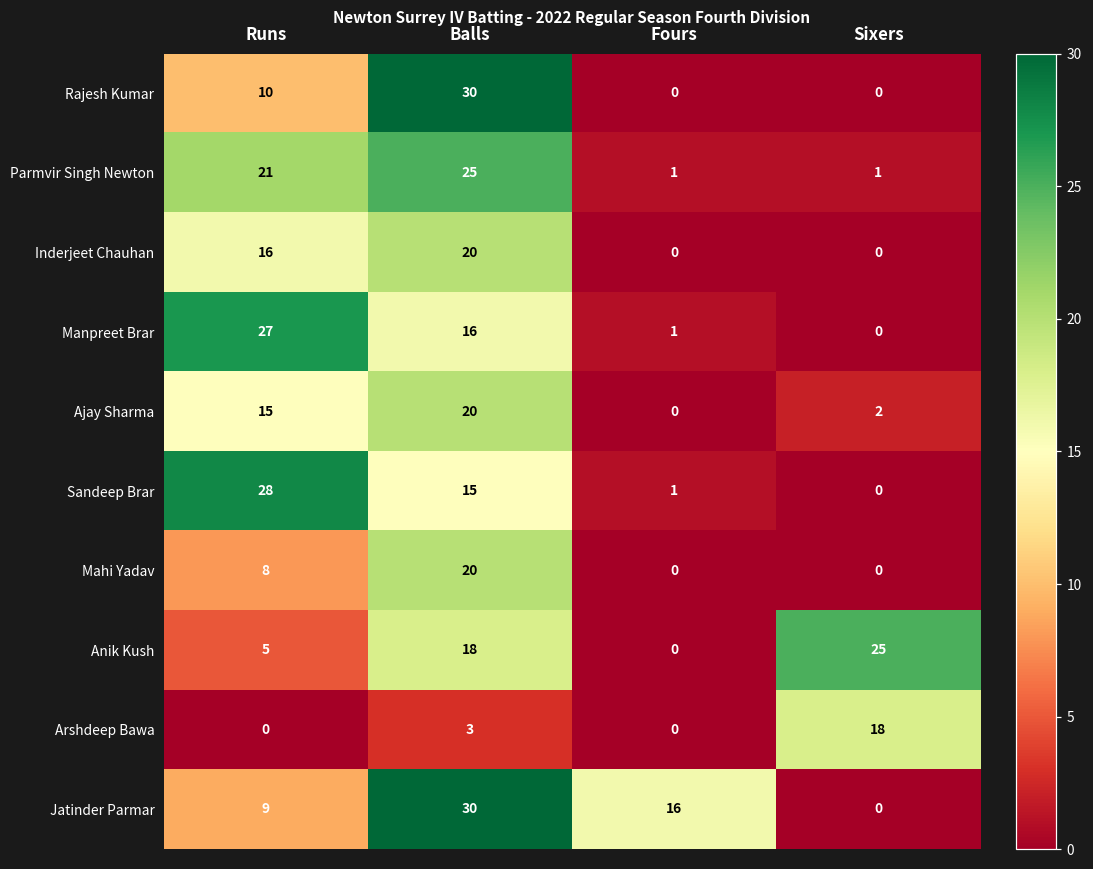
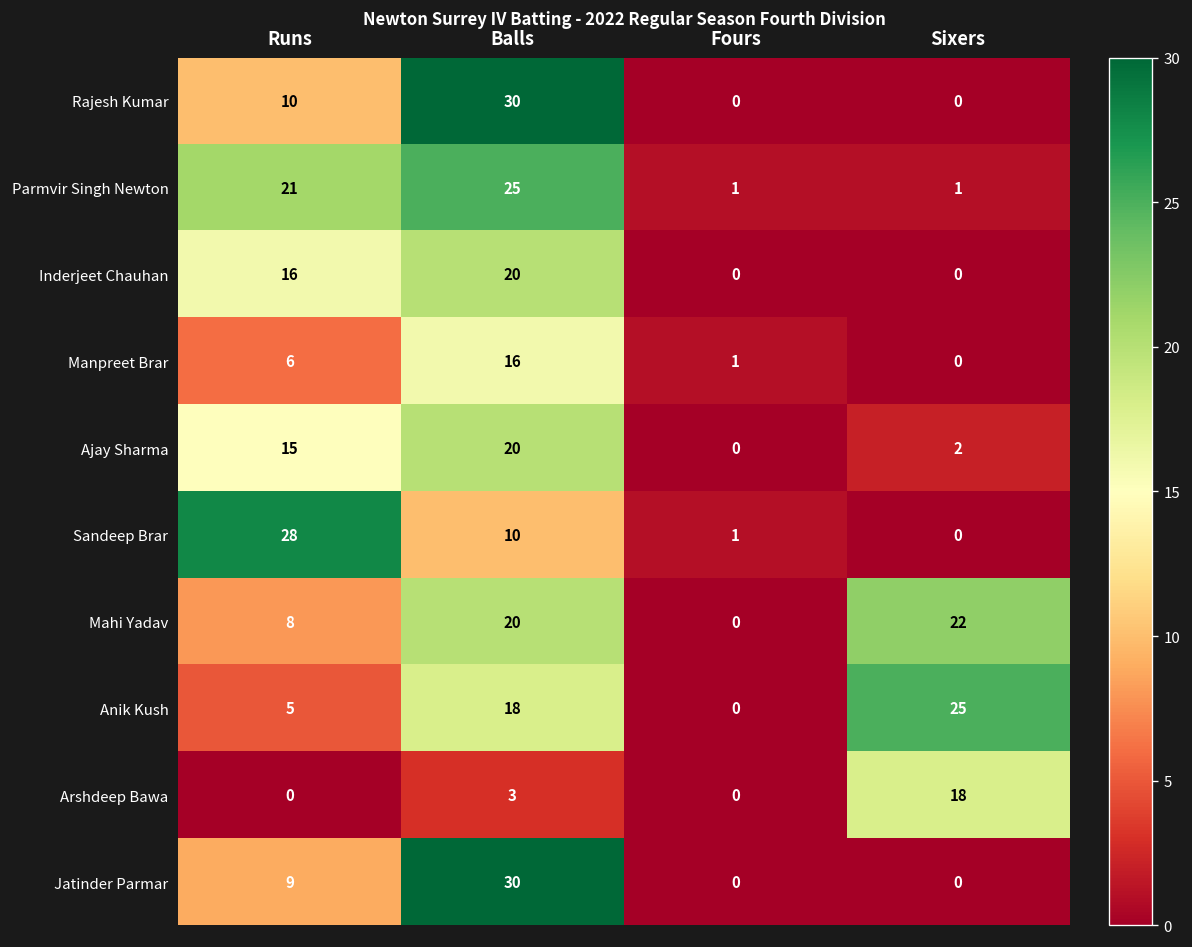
Manpreet Brar, Runs: 27 -> 6
Sandeep Brar, Balls: 15 -> 10
Mahi Yadav, Sixers: 0 -> 22
Jatinder Parmar, Fours: 16 -> 0
